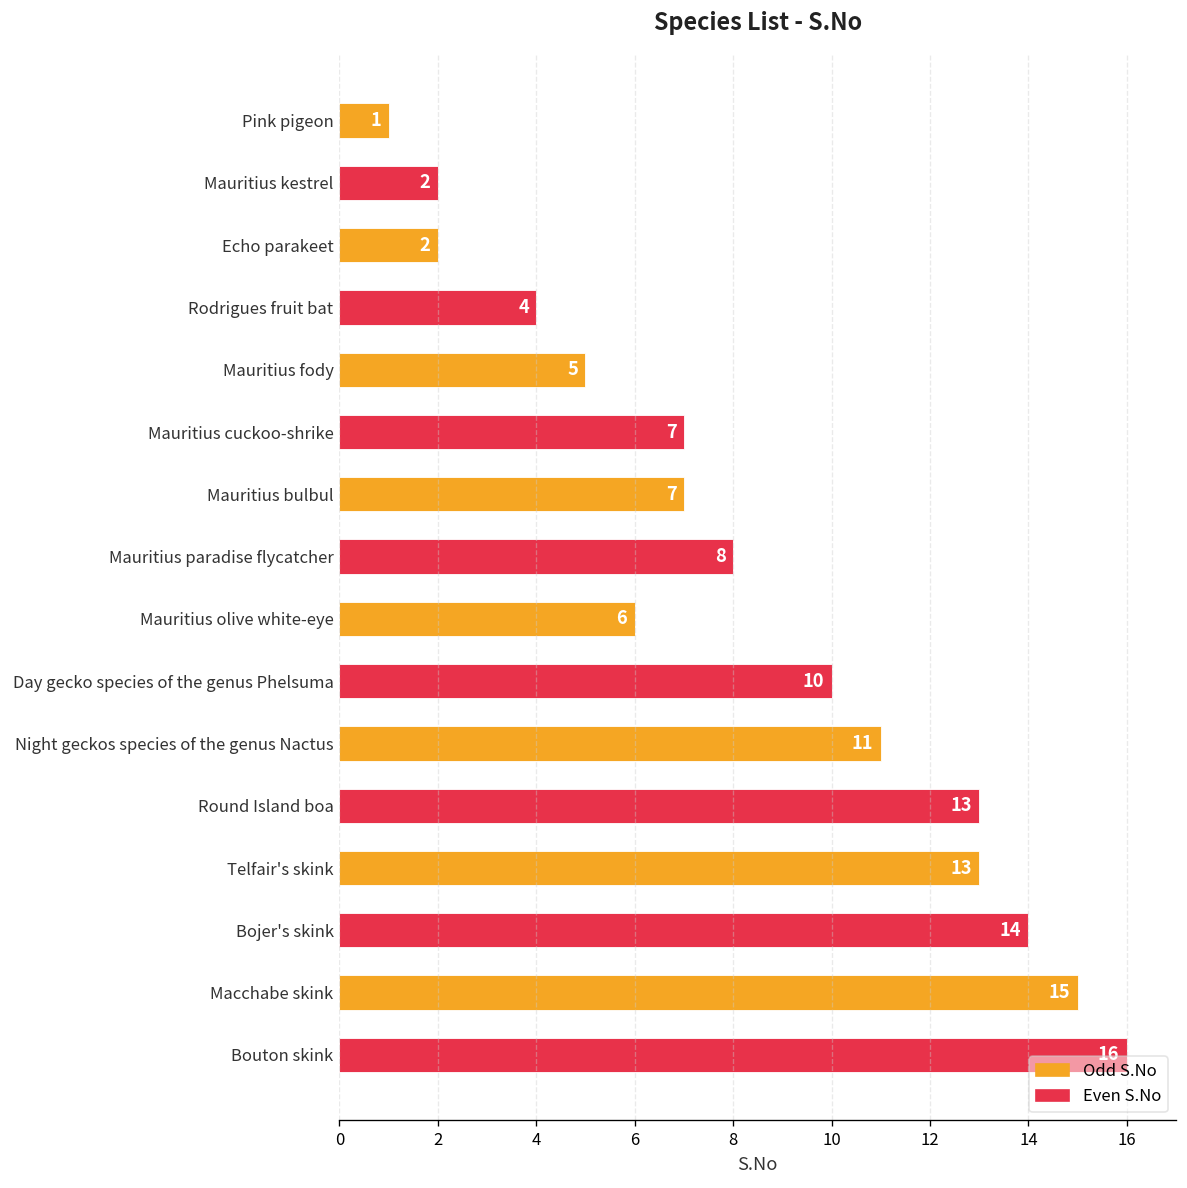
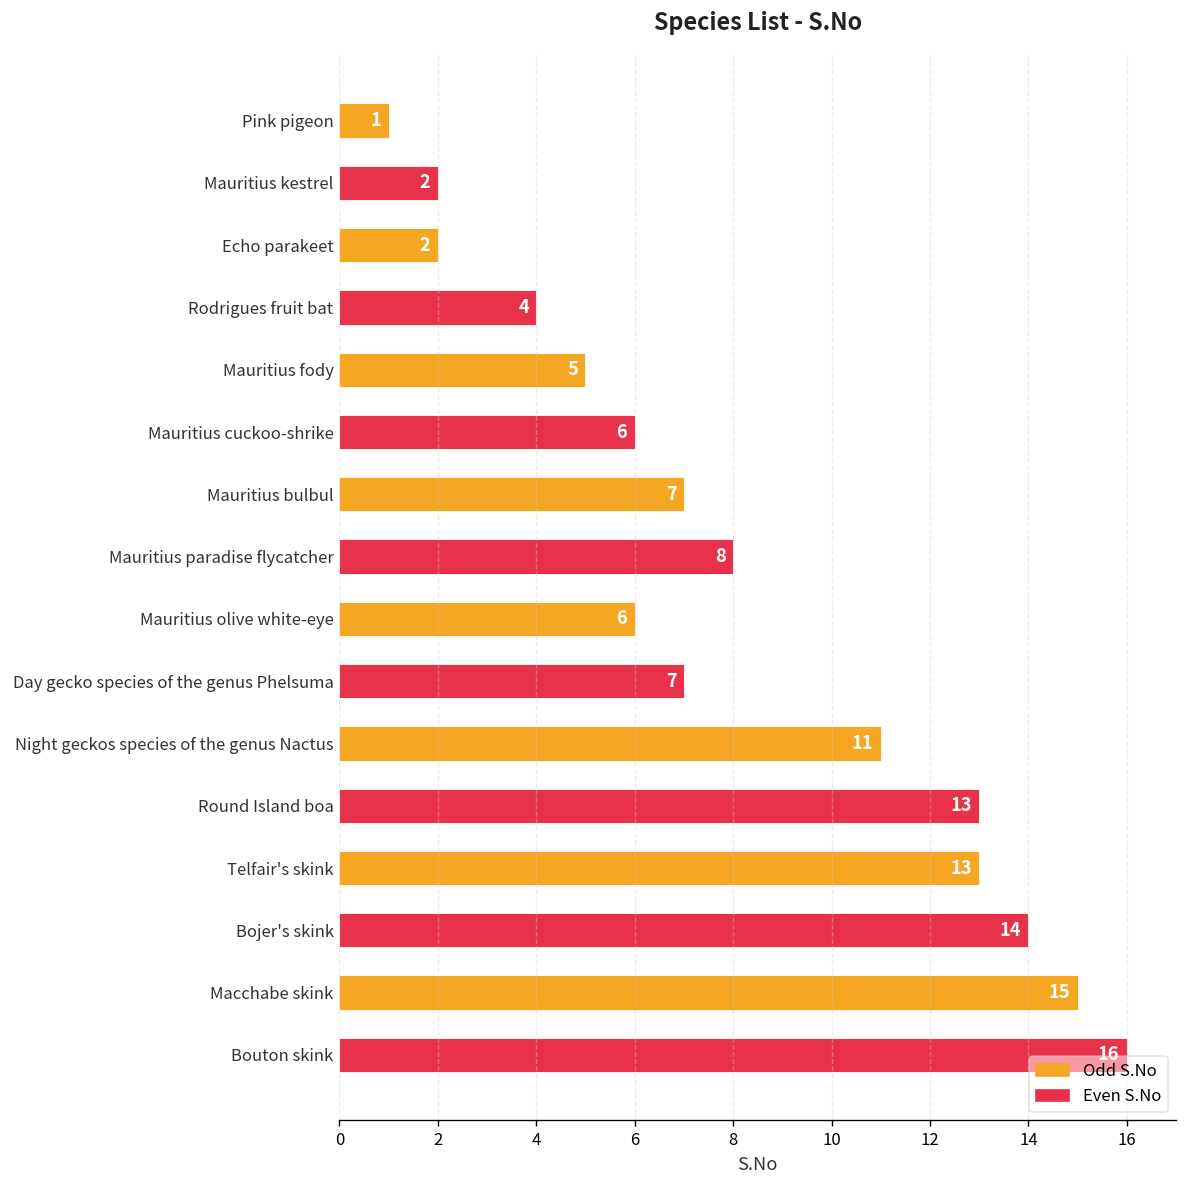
Mauritius cuckoo-shrike: 7 -> 6
Day gecko species of the genus Phelsuma: 10 -> 7
